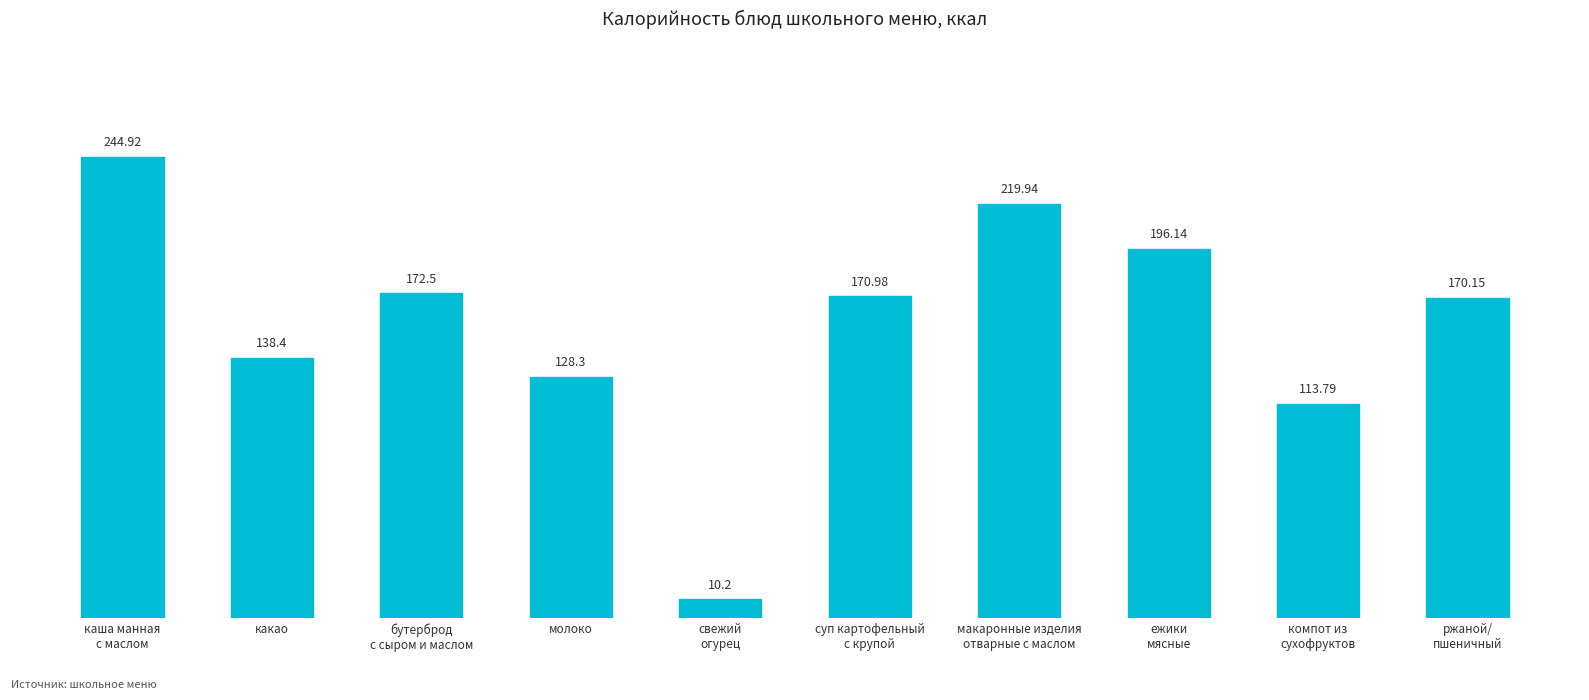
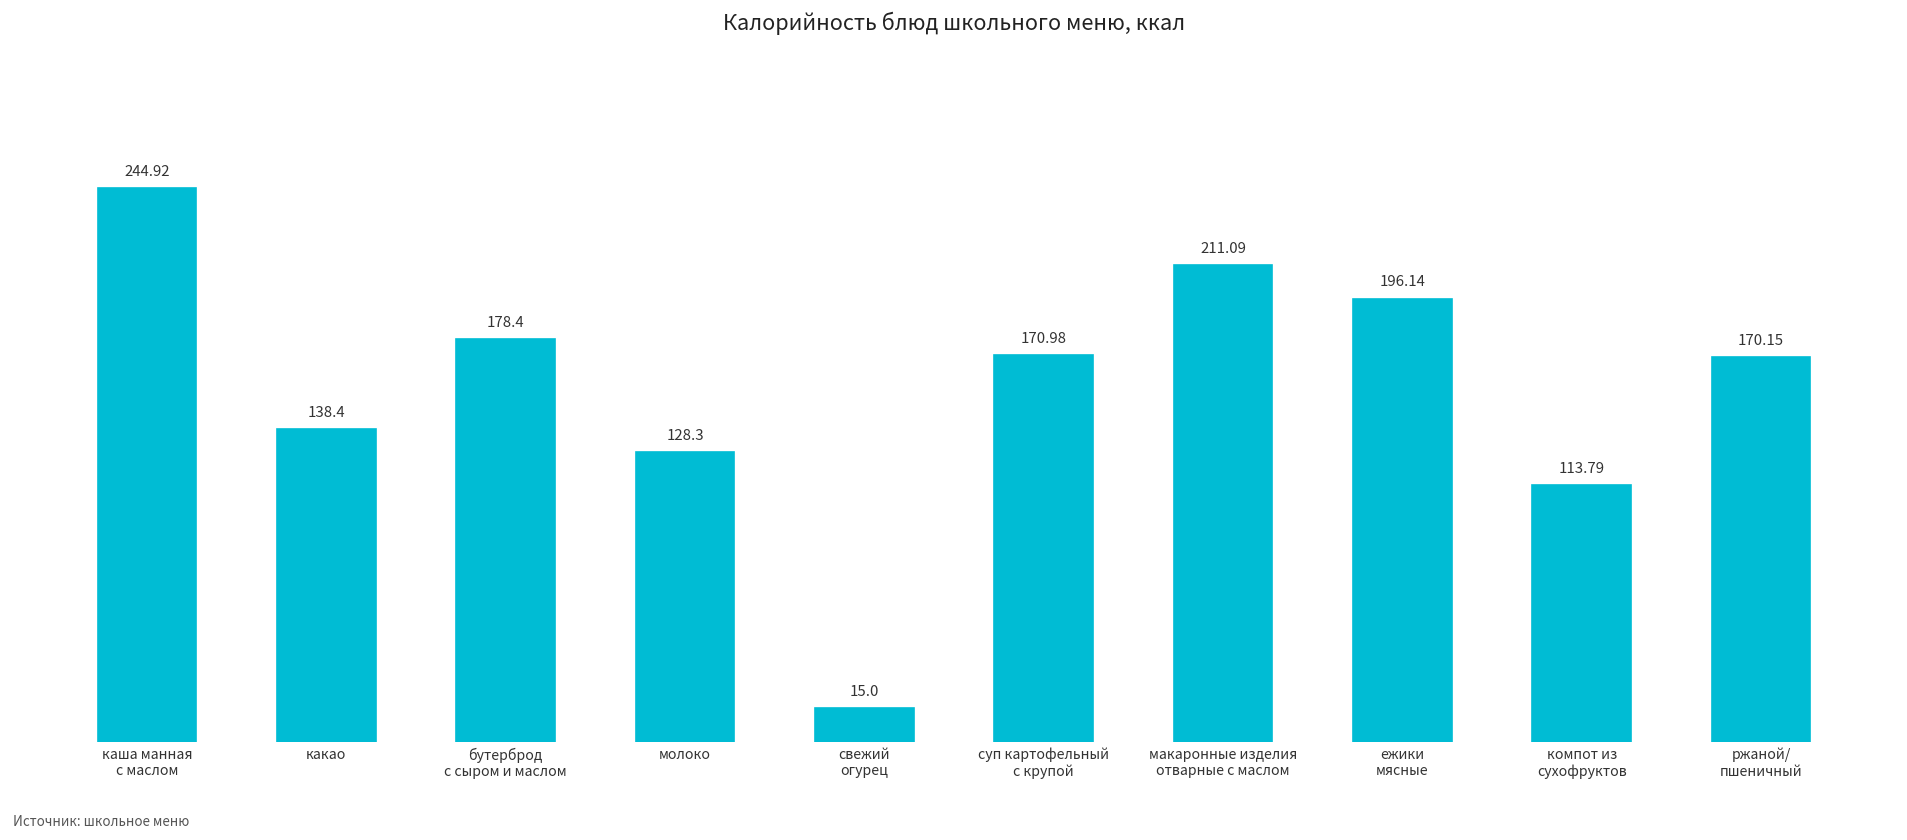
бутерброд с сыром и маслом: 172.5 -> 178.4
свежий огурец: 10.2 -> 15.0
макаронные изделия отварные с маслом: 219.94 -> 211.09
